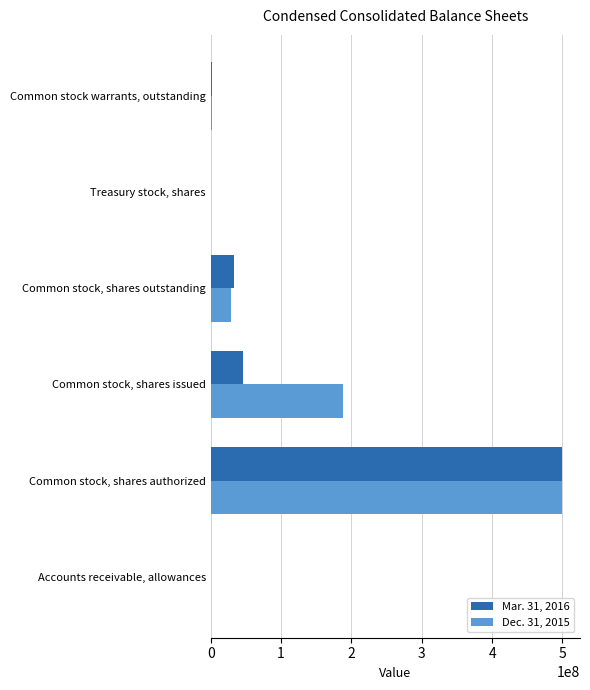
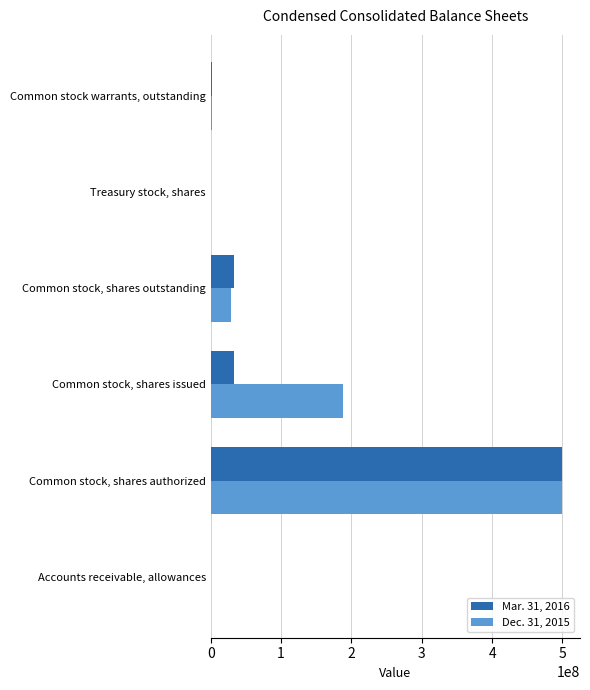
Mar. 31, 2016, Common stock, shares issued: 50000000 -> 30000000
